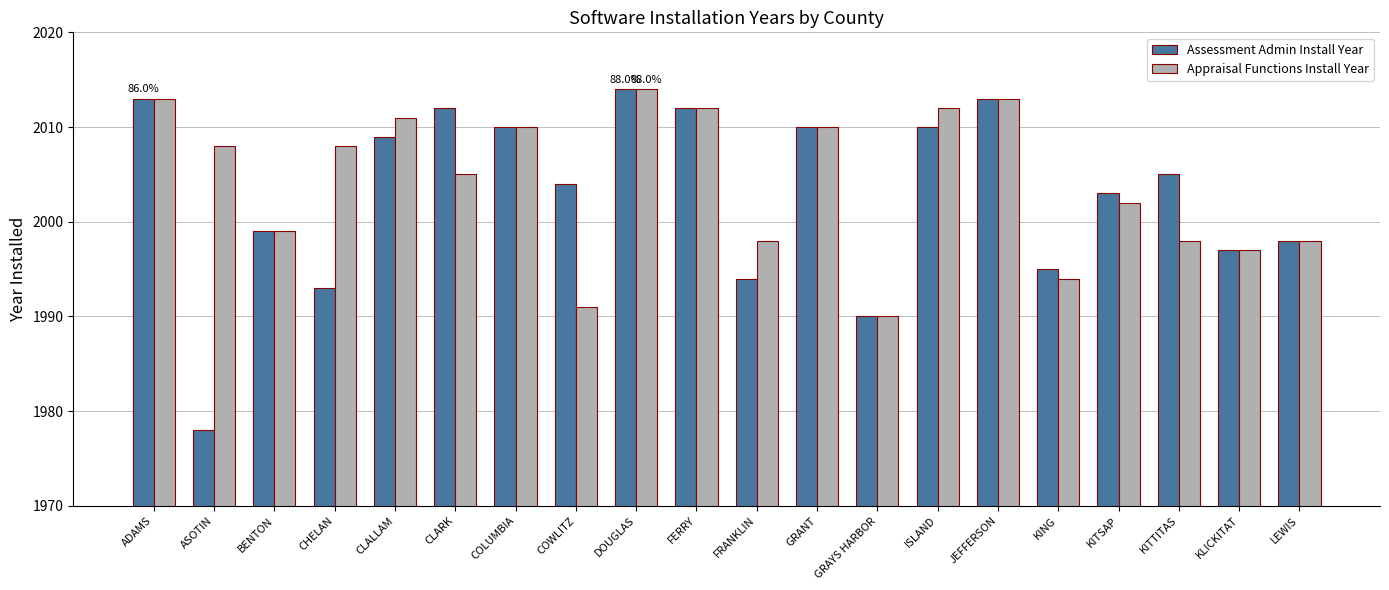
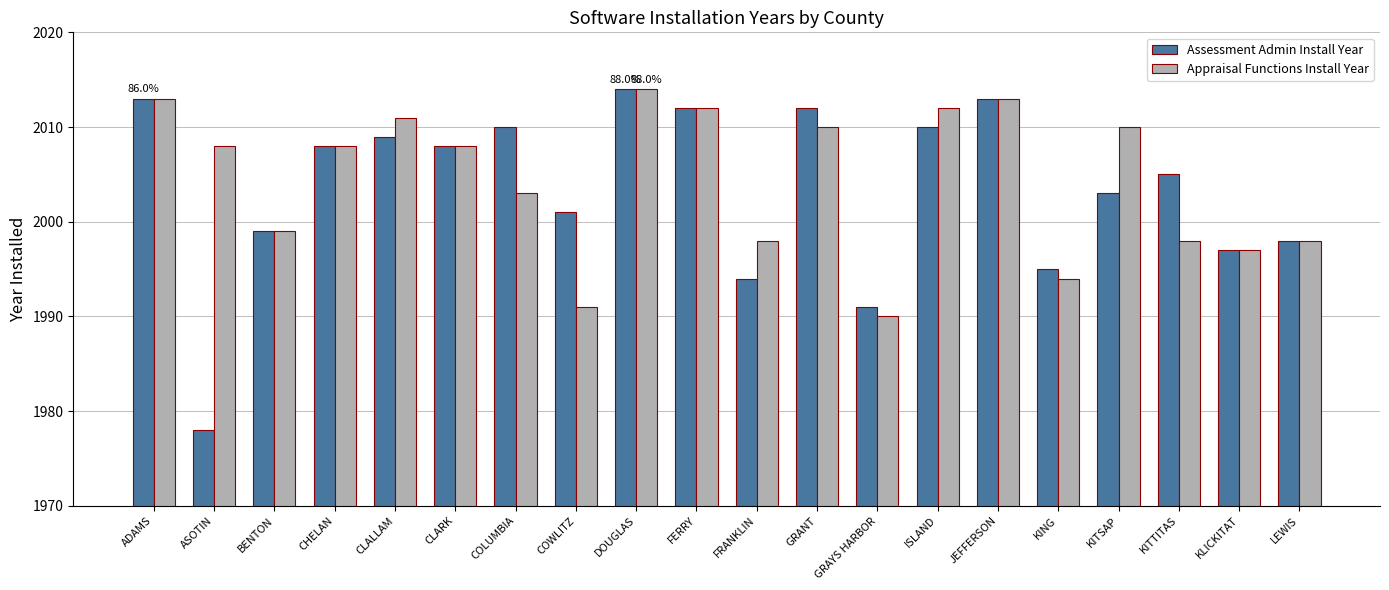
Assessment Admin Install Year, CHELAN: 1993 -> 2008
Assessment Admin Install Year, CLARK: 2012 -> 2008
Appraisal Functions Install Year, CLARK: 2005 -> 2008
Appraisal Functions Install Year, COLUMBIA: 2010 -> 2003
Assessment Admin Install Year, COWLITZ: 2004 -> 2001
Assessment Admin Install Year, GRANT: 2010 -> 2012
Assessment Admin Install Year, GRAYS HARBOR: 1990 -> 1991
Appraisal Functions Install Year, KITSAP: 2002 -> 2010
